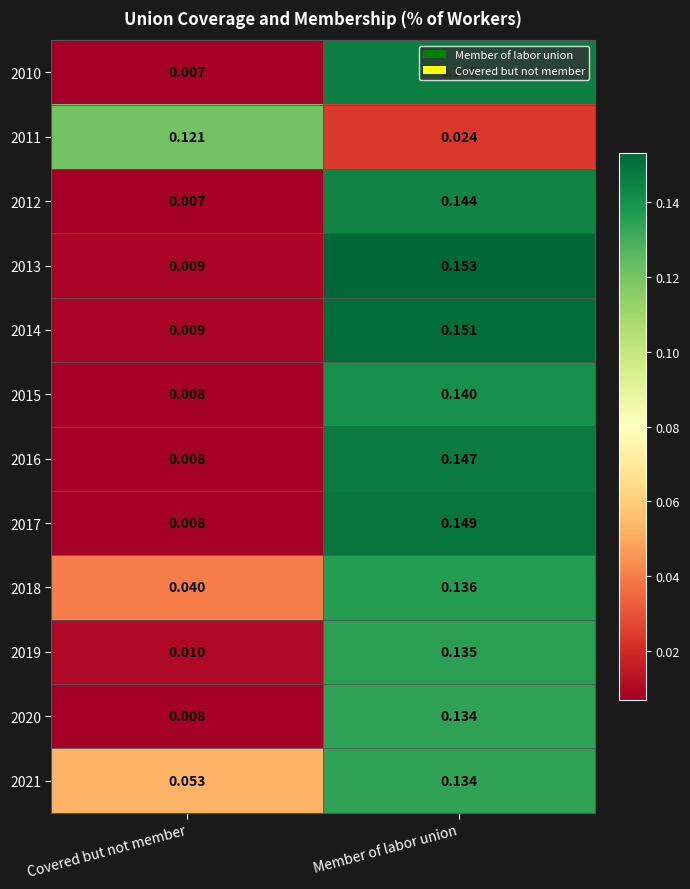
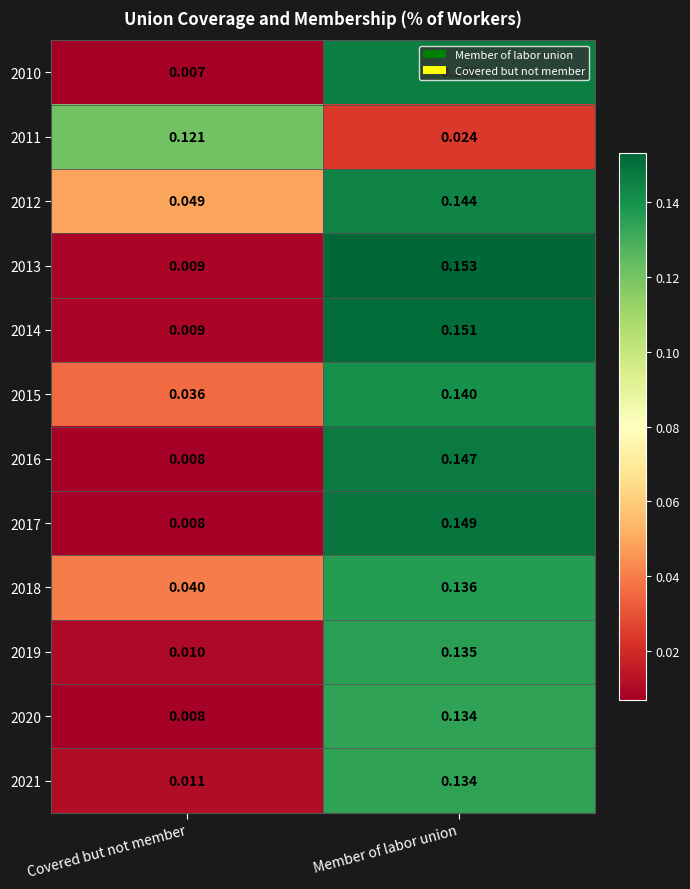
2012, Covered but not member: 0.007 -> 0.049
2015, Covered but not member: 0.008 -> 0.036
2021, Covered but not member: 0.053 -> 0.011
